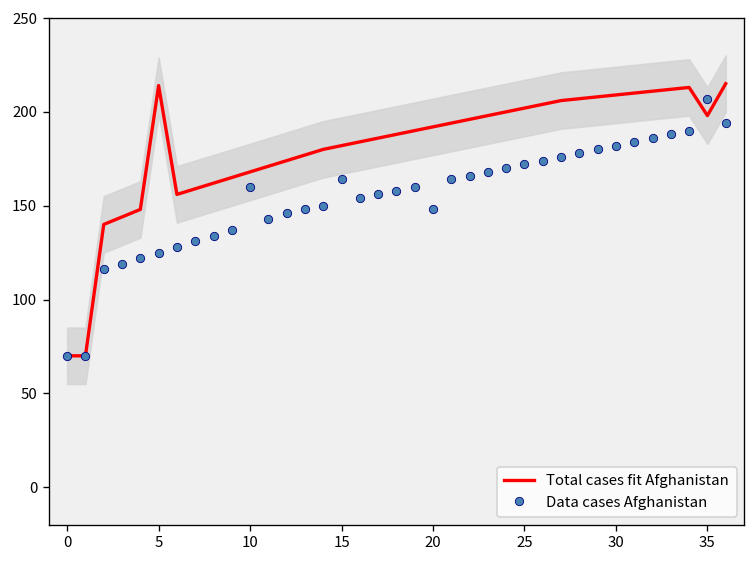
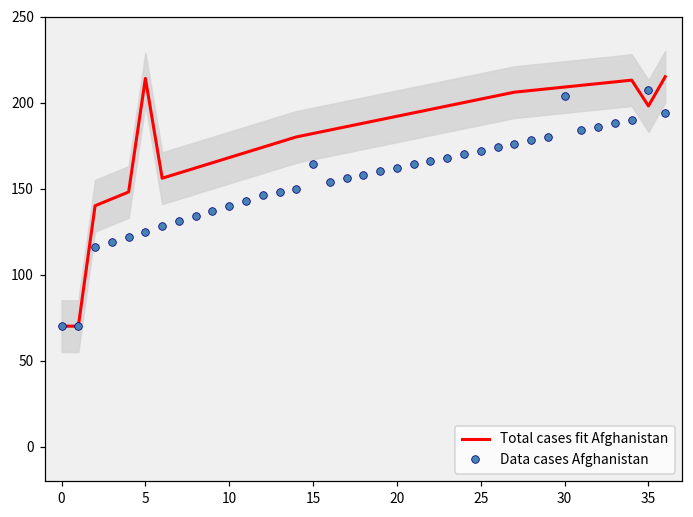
Data cases Afghanistan, 10: 160 -> 140
Data cases Afghanistan, 20: 148 -> 162
Data cases Afghanistan, 30: 182 -> 204
